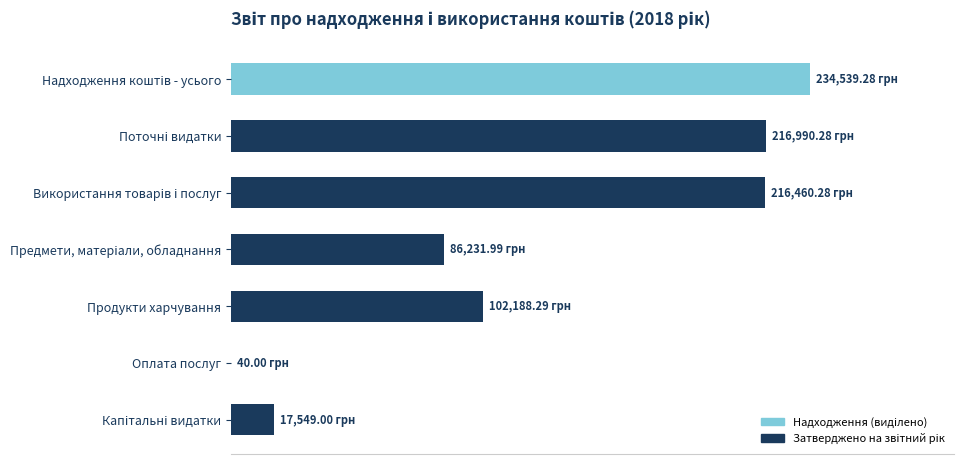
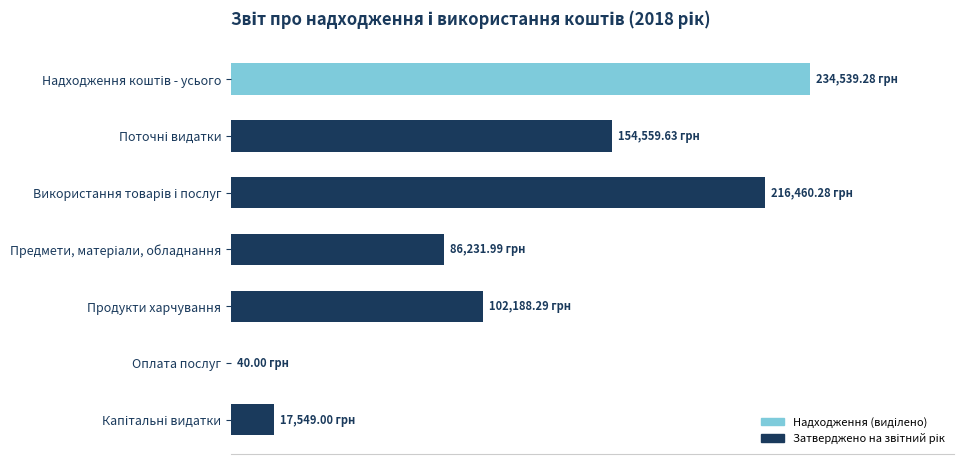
Поточні видатки: 216,990.28 -> 154,559.63
